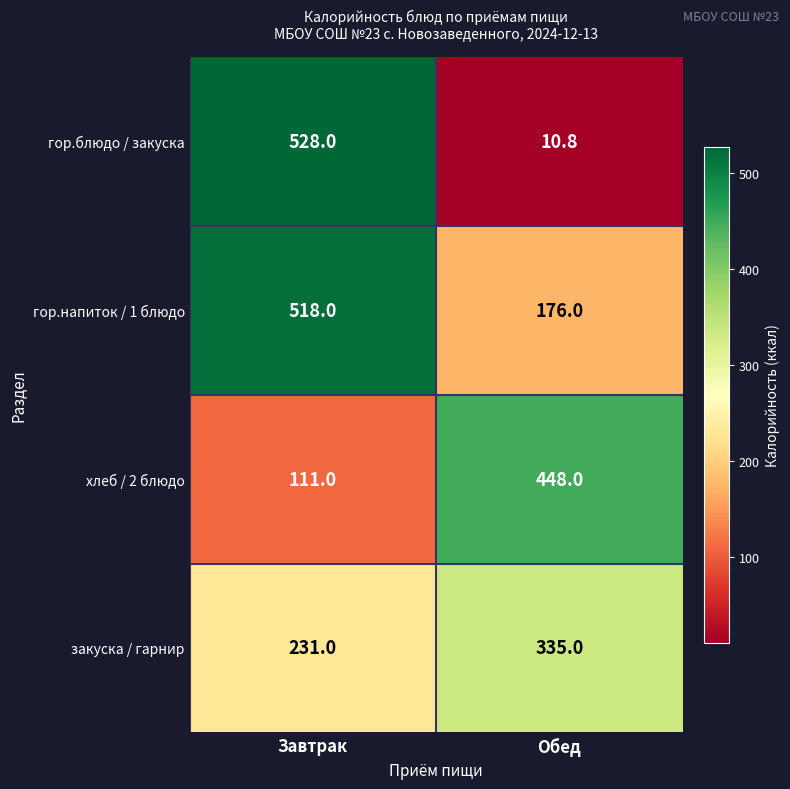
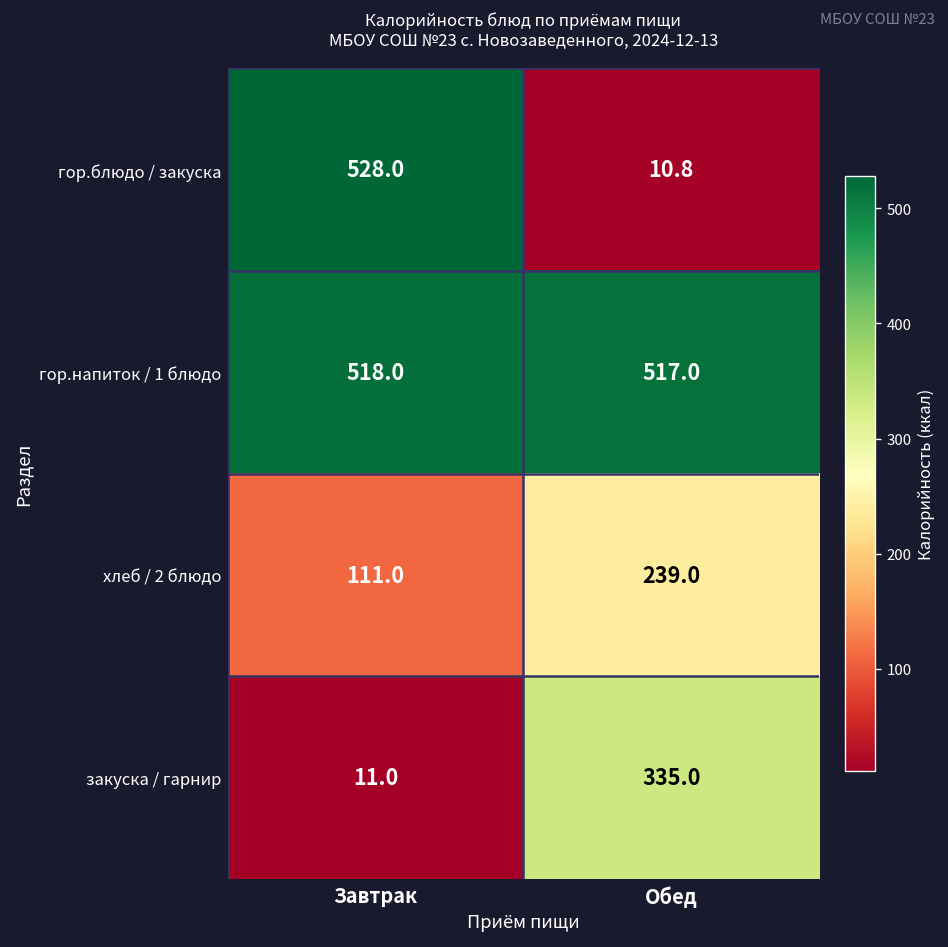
гор.напиток / 1 блюдо, Обед: 176.0 -> 517.0
хлеб / 2 блюдо, Обед: 448.0 -> 239.0
закуска / гарнир, Завтрак: 231.0 -> 11.0
